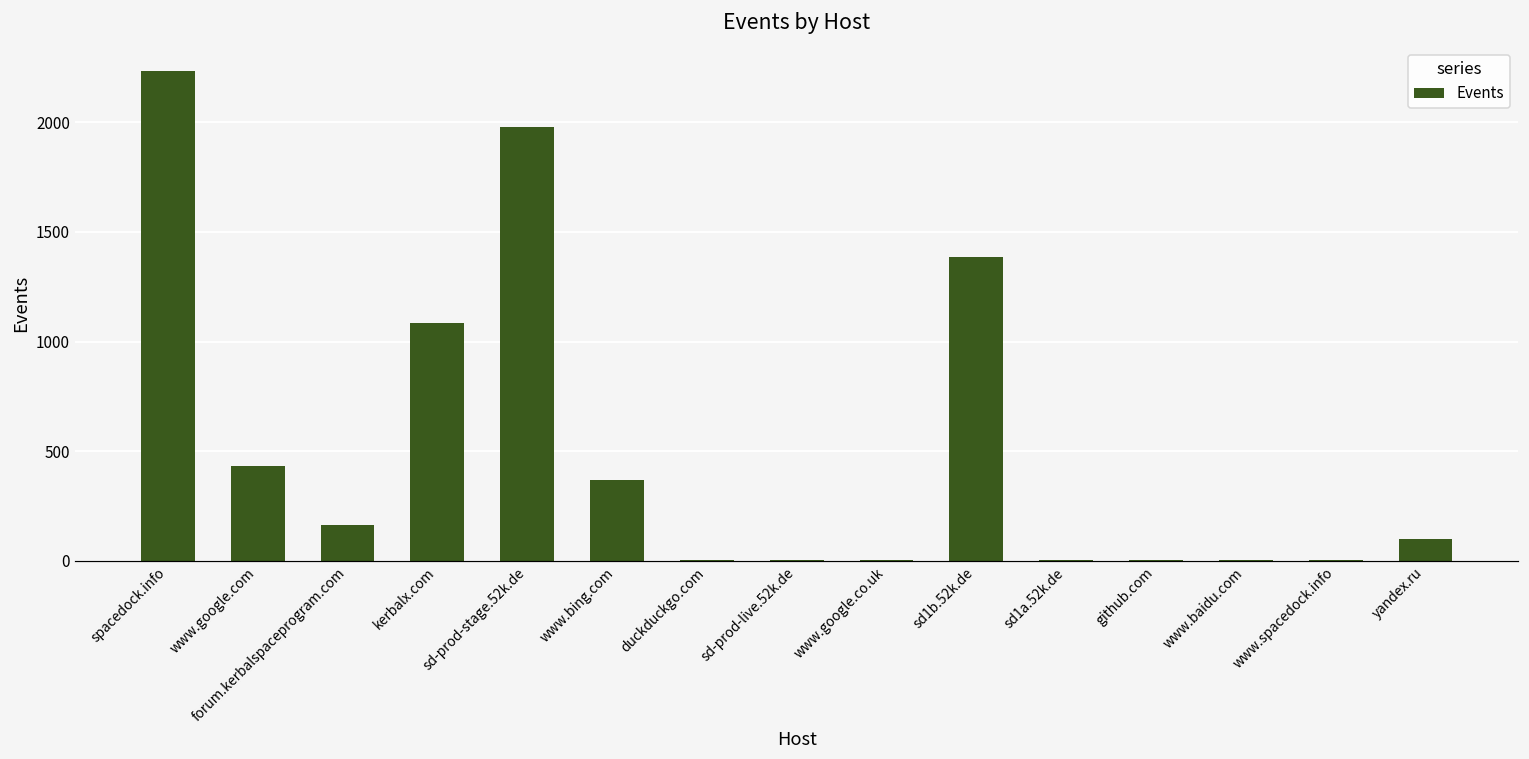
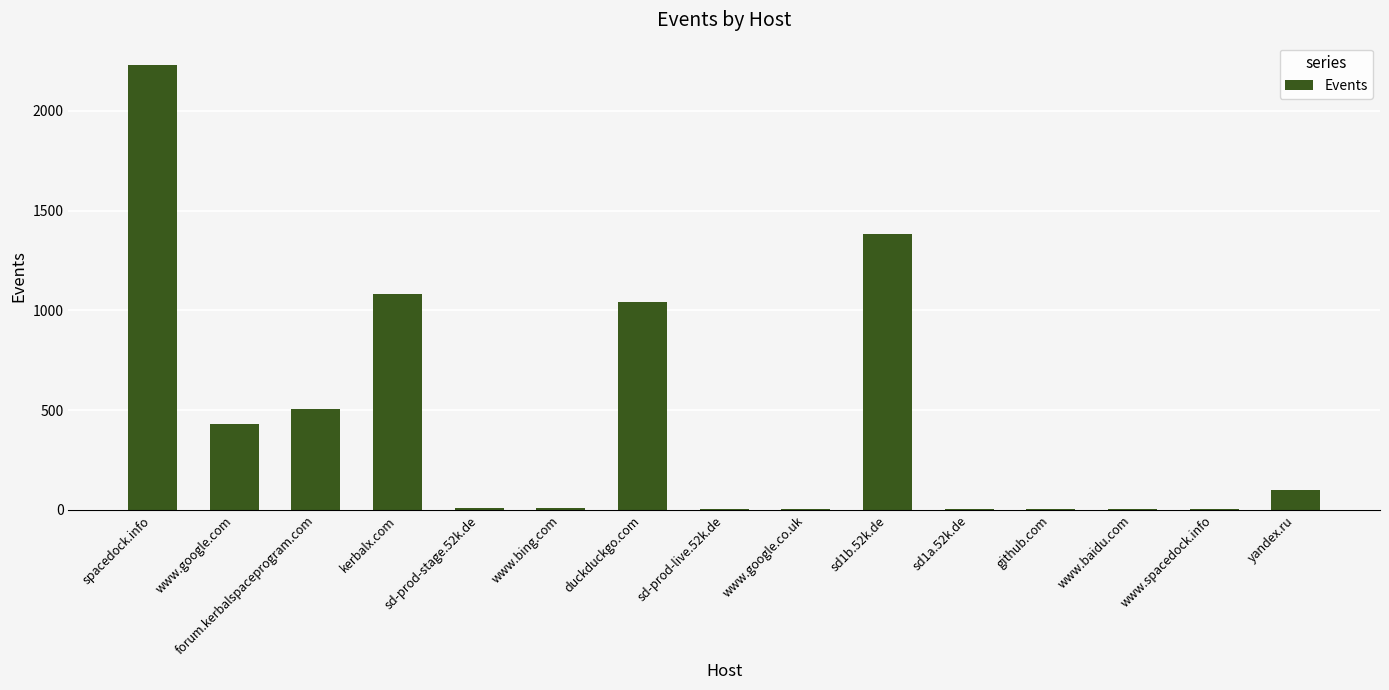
forum.kerbalspaceprogram.com: 160 -> 500
sd-prod-stage.52k.de: 1980 -> 10
www.bing.com: 370 -> 10
duckduckgo.com: 10 -> 1040
